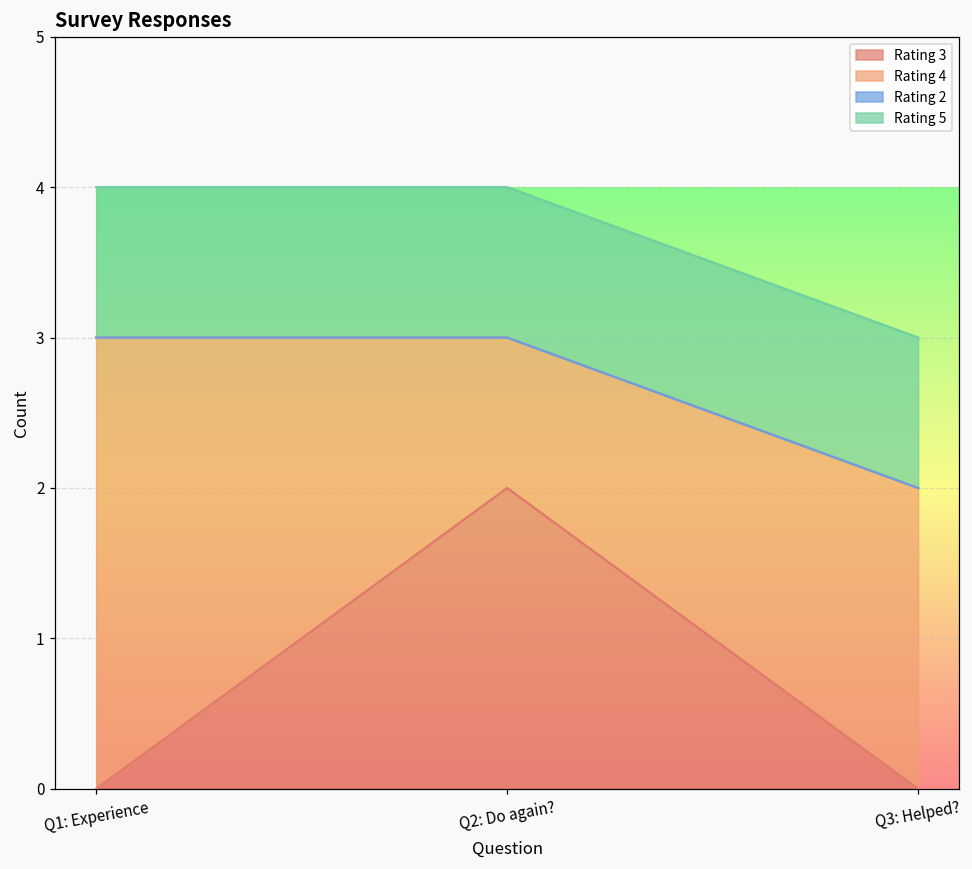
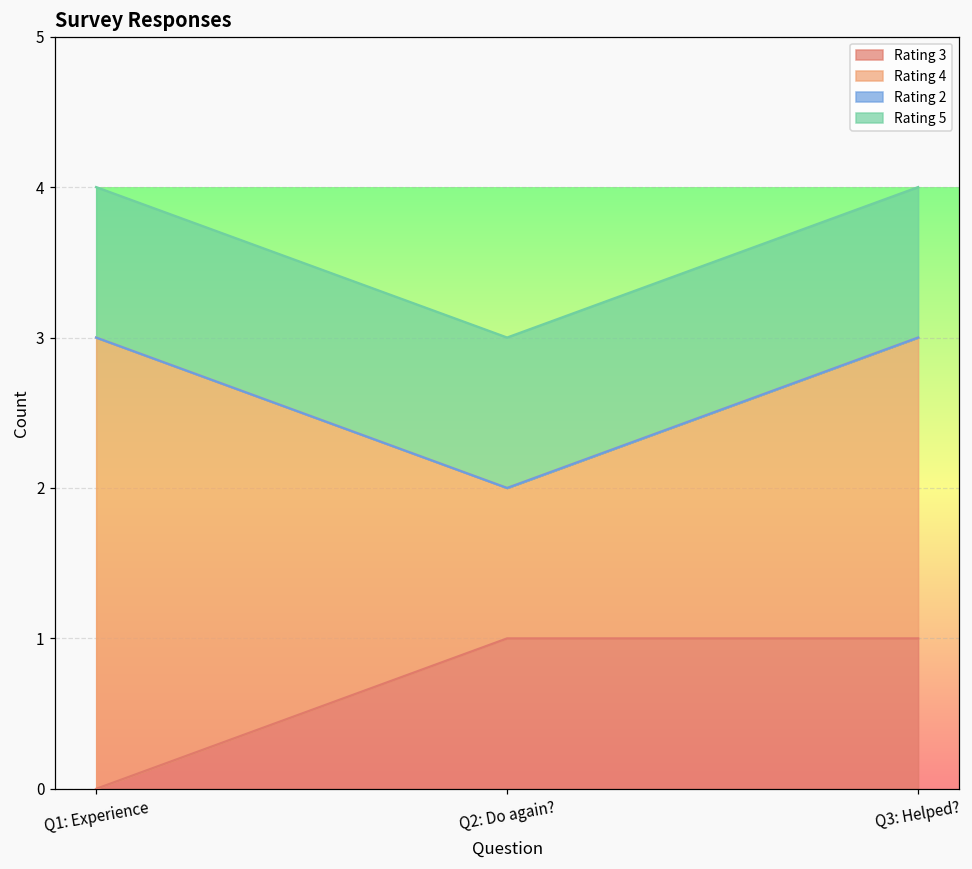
Rating 3, Q2: Do again?: 2 -> 1
Rating 3, Q3: Helped?: 0 -> 1
